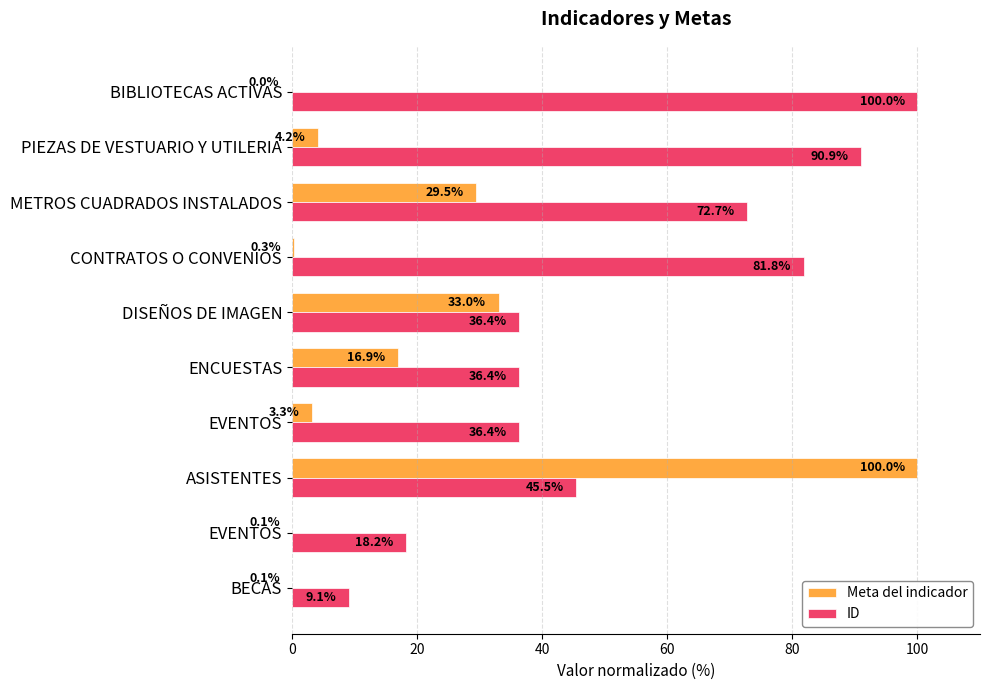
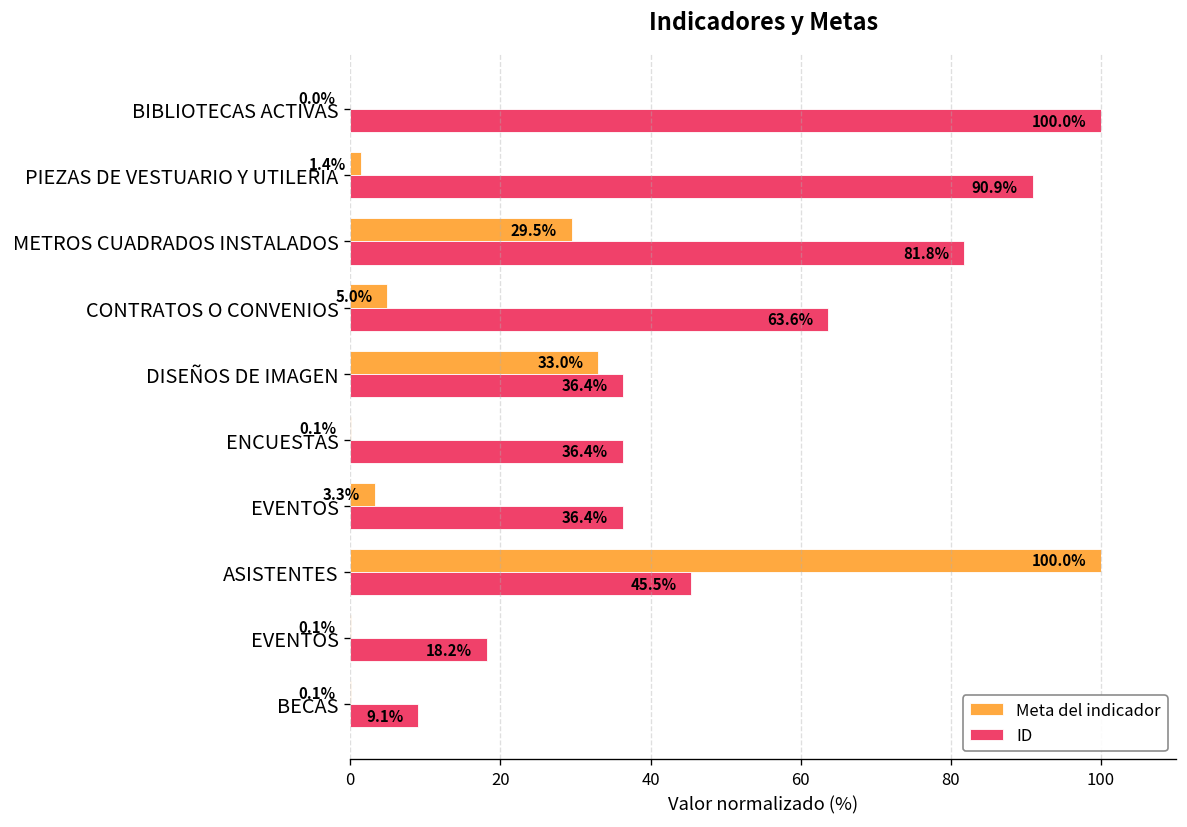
Meta del indicador, PIEZAS DE VESTUARIO Y UTILERIA: 4.2% -> 1.4%
ID, METROS CUADRADOS INSTALADOS: 72.7% -> 81.8%
Meta del indicador, CONTRATOS O CONVENIOS: 0.3% -> 5.0%
ID, CONTRATOS O CONVENIOS: 81.8% -> 63.6%
Meta del indicador, ENCUESTAS: 16.9% -> 0.1%
